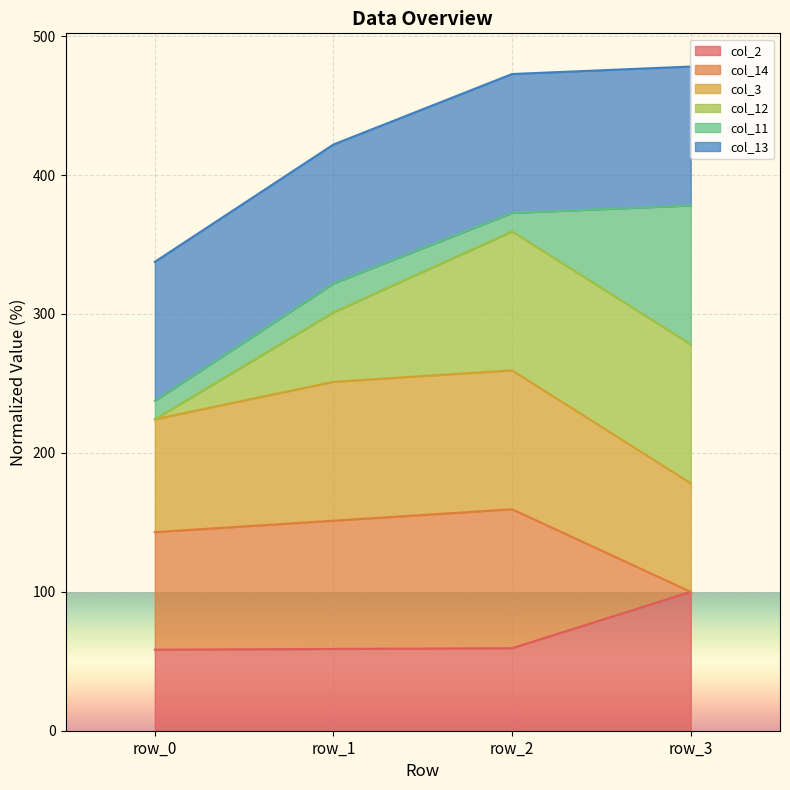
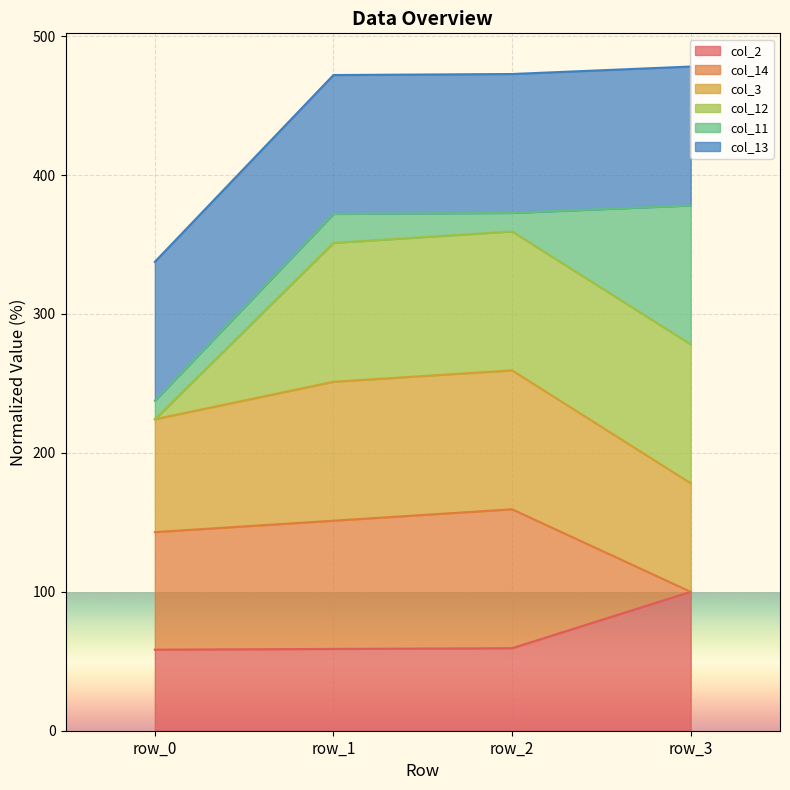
col_12, row_1: 50 -> 100
